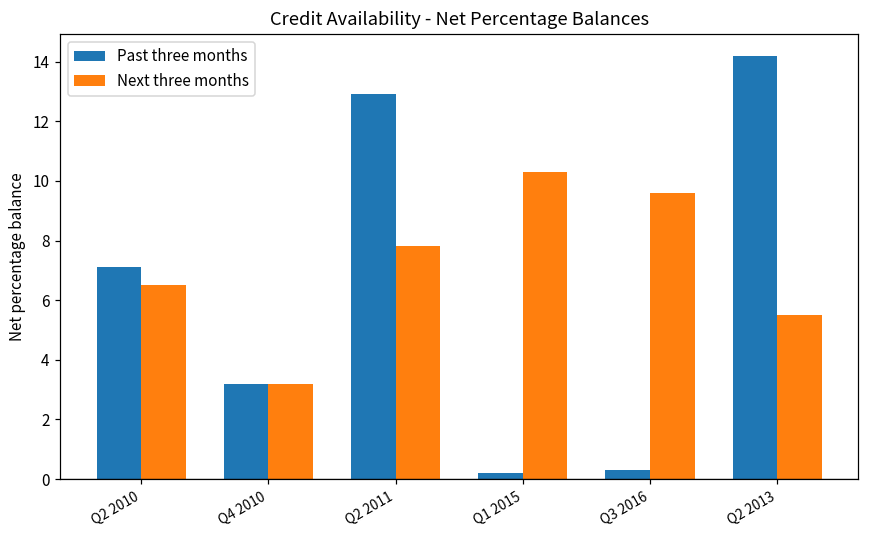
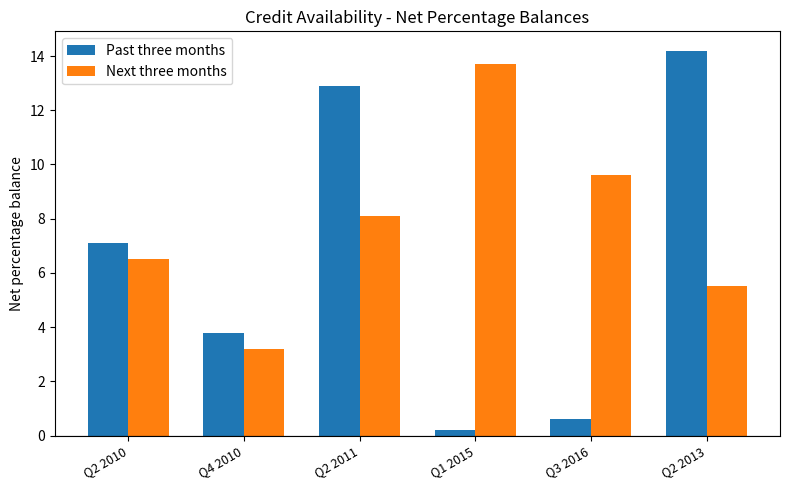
Past three months, Q4 2010: 3.2 -> 3.8
Next three months, Q2 2011: 7.8 -> 8.1
Next three months, Q1 2015: 10.3 -> 13.7
Past three months, Q3 2016: 0.3 -> 0.6
